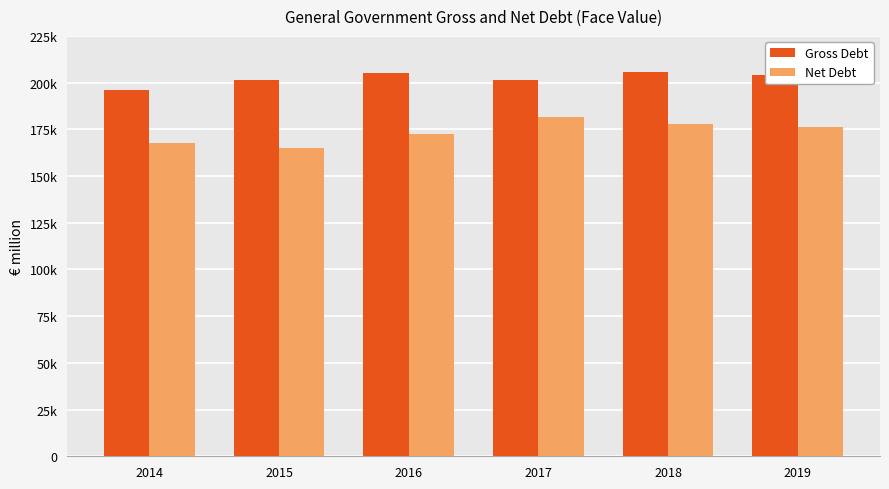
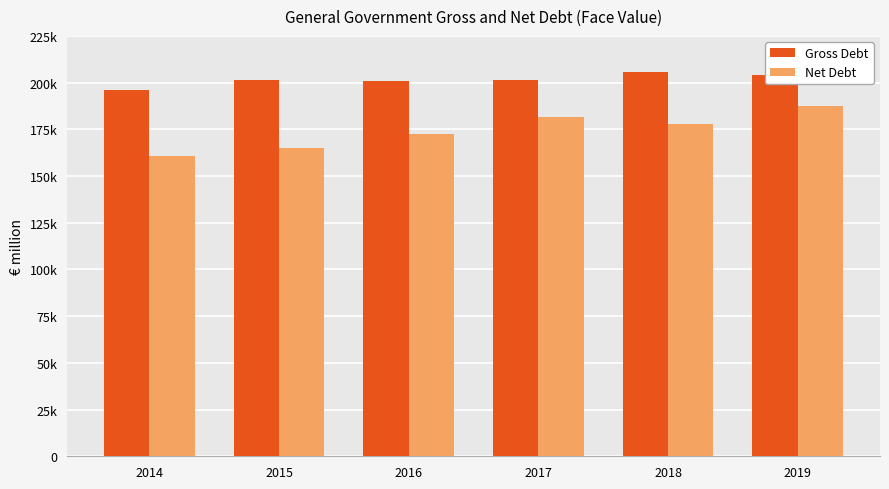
Net Debt, 2014: 168000 -> 161000
Gross Debt, 2016: 205000 -> 201000
Net Debt, 2019: 176000 -> 188000
